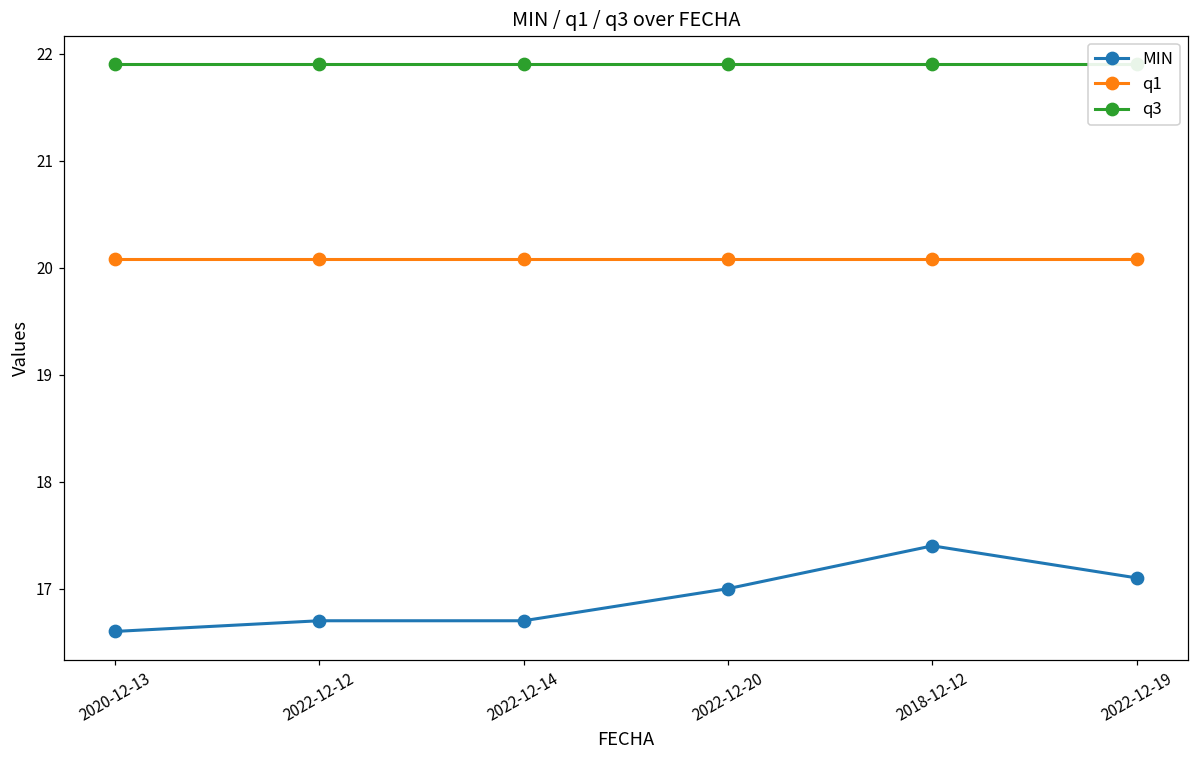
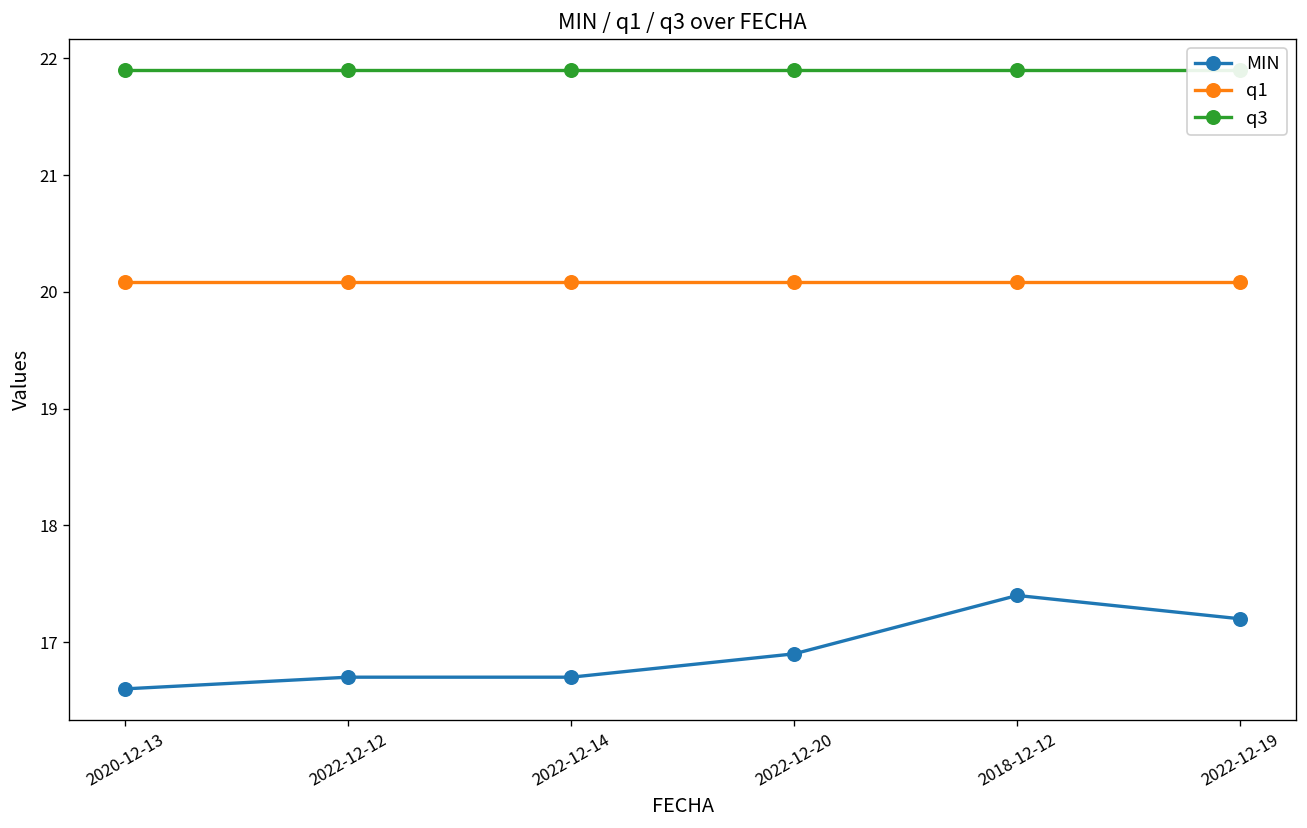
MIN, 2022-12-20: 17.0 -> 16.9
MIN, 2022-12-19: 17.1 -> 17.2
